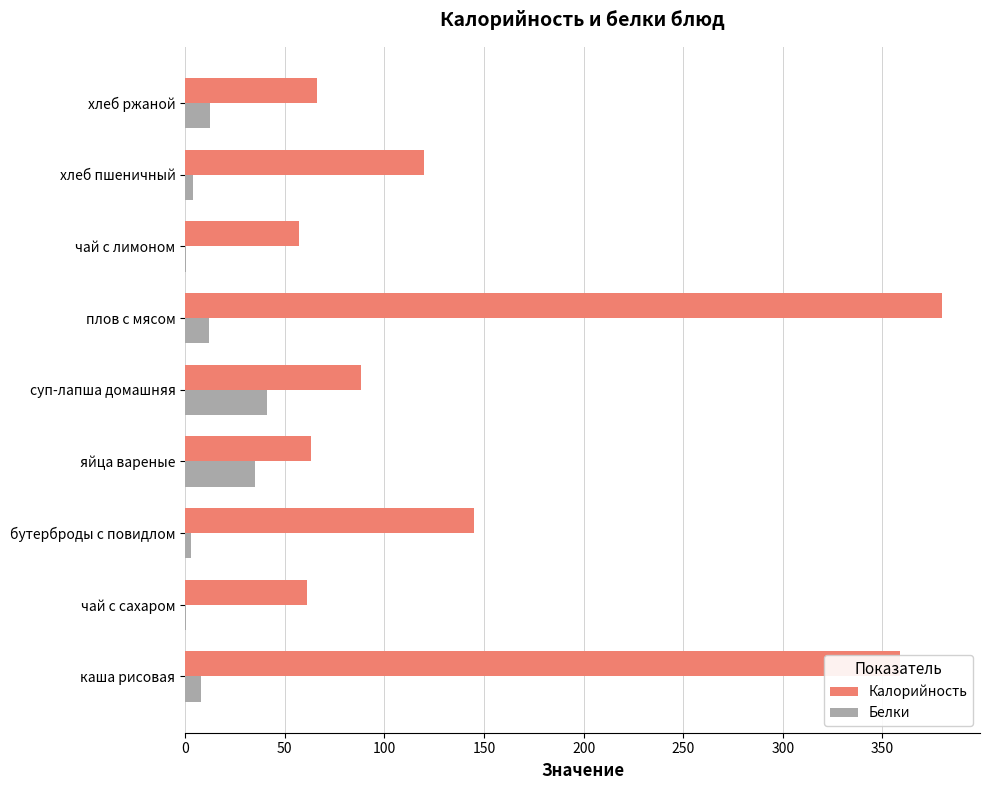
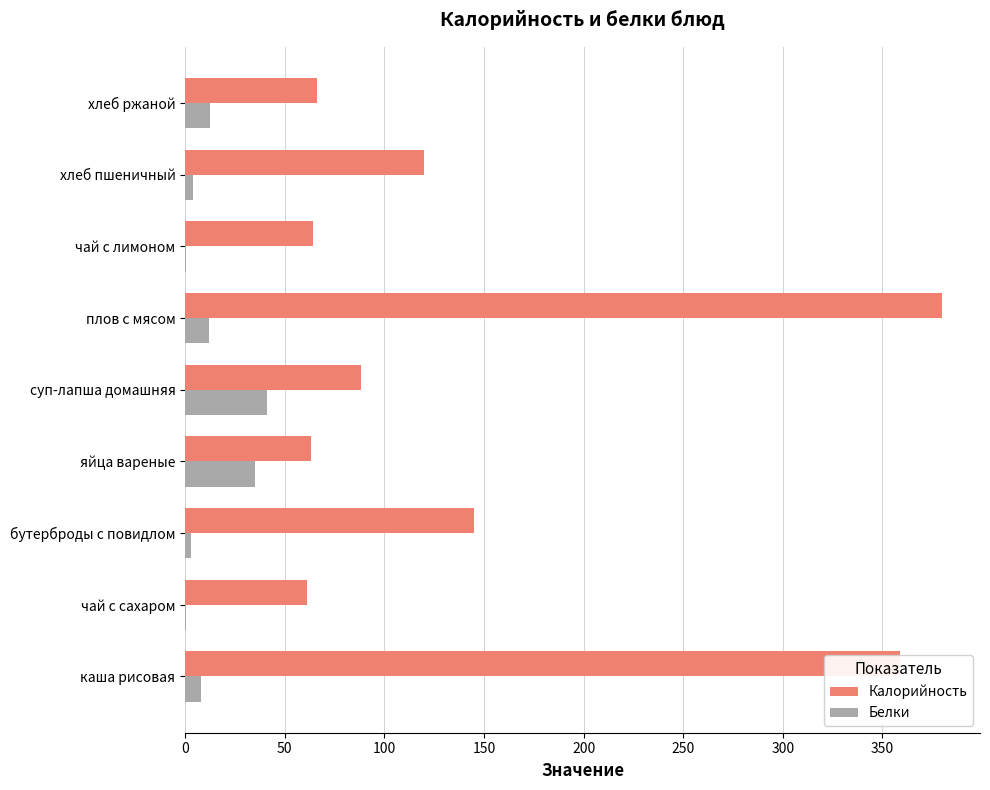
Калорийность, чай с лимоном: 57 -> 64
